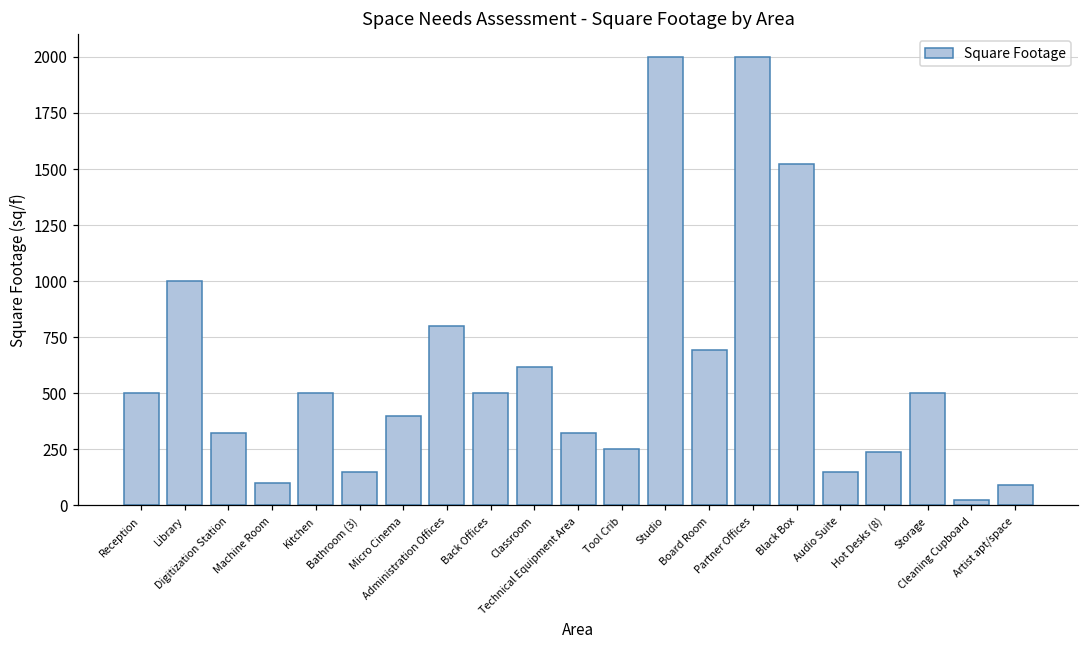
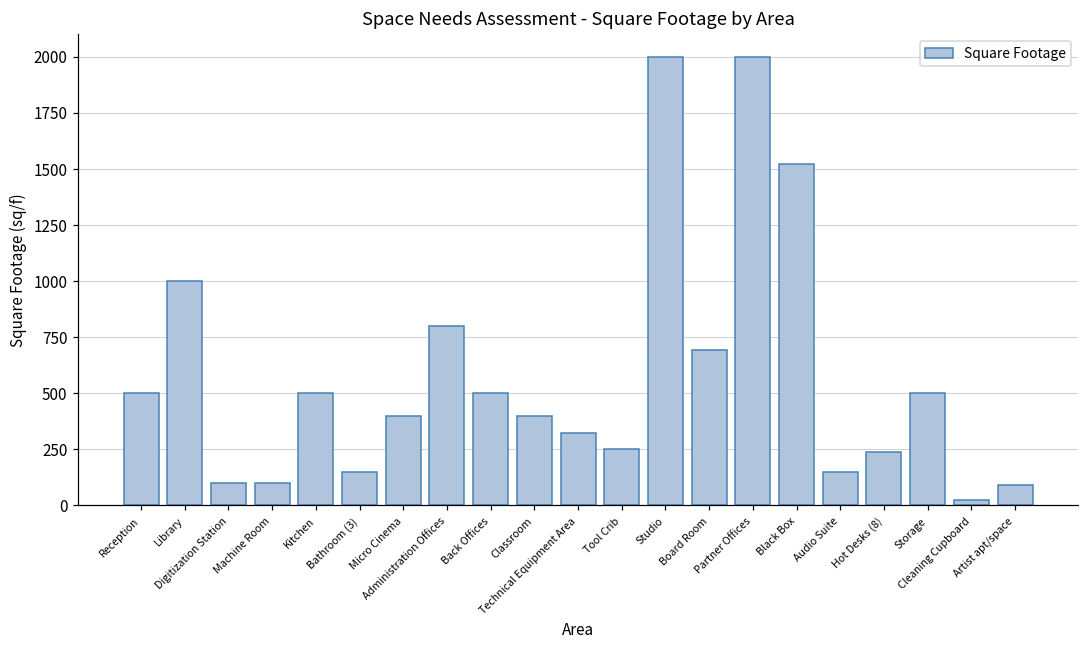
Digitization Station: 320 -> 100
Classroom: 620 -> 400
